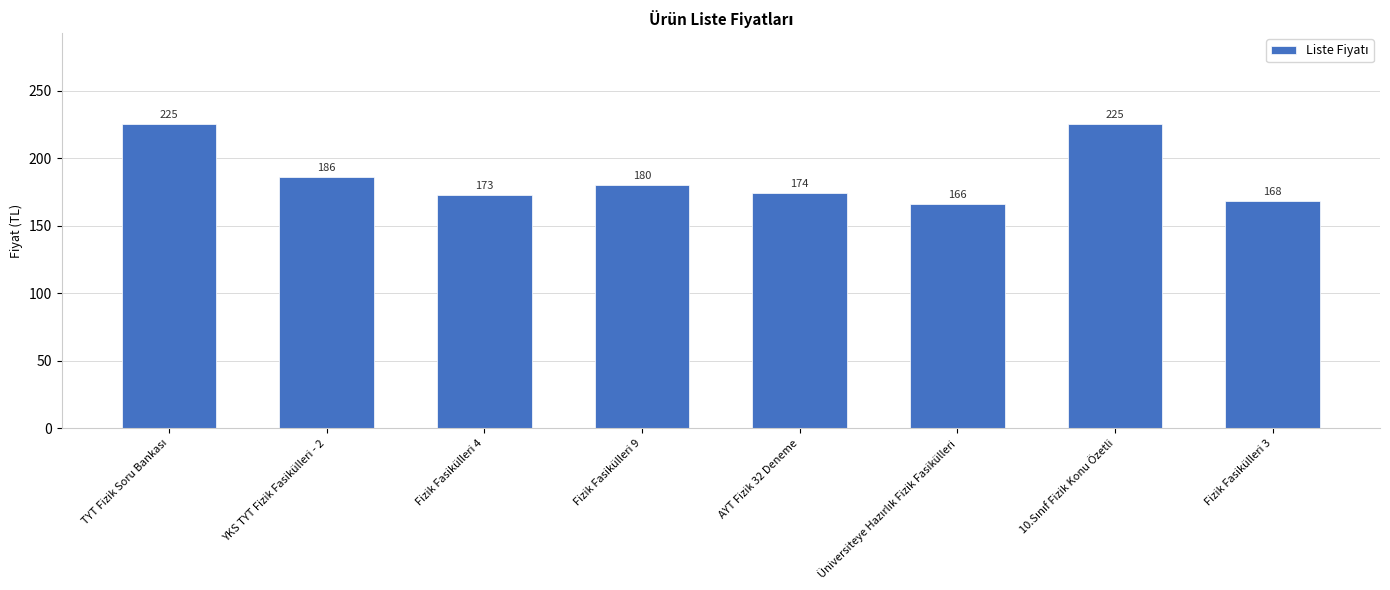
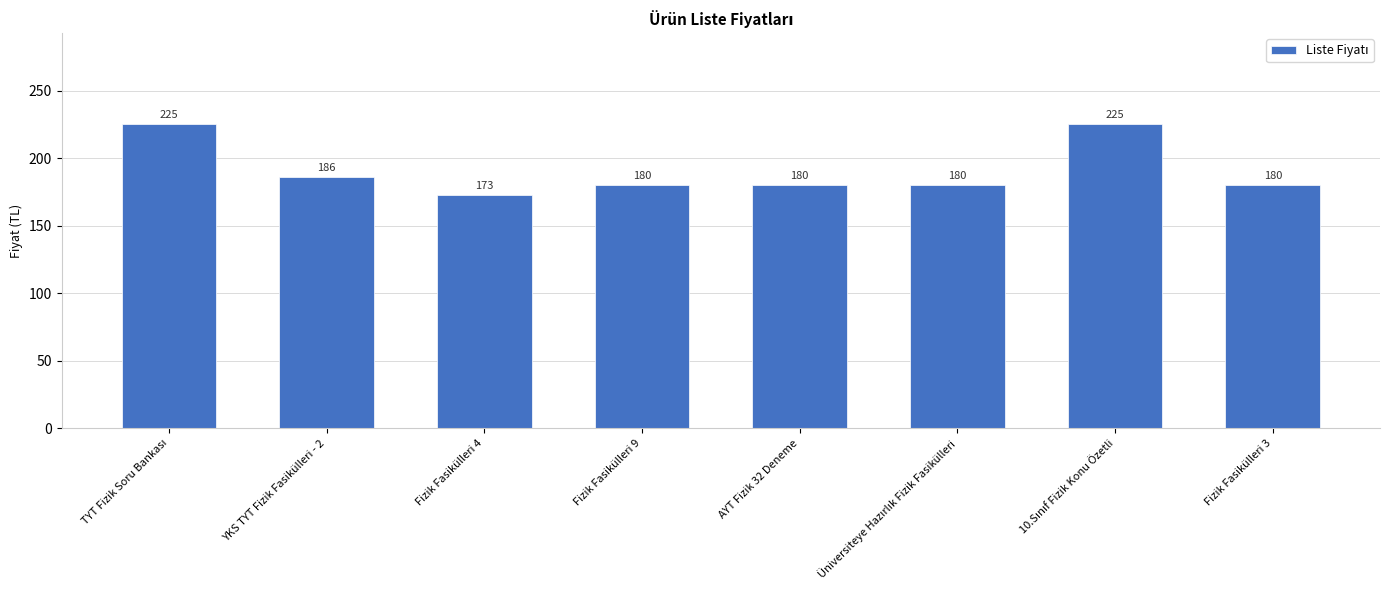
AYT Fizik 32 Deneme: 174 -> 180
Üniversiteye Hazırlık Fizik Fasikülleri: 166 -> 180
Fizik Fasikülleri 3: 168 -> 180
